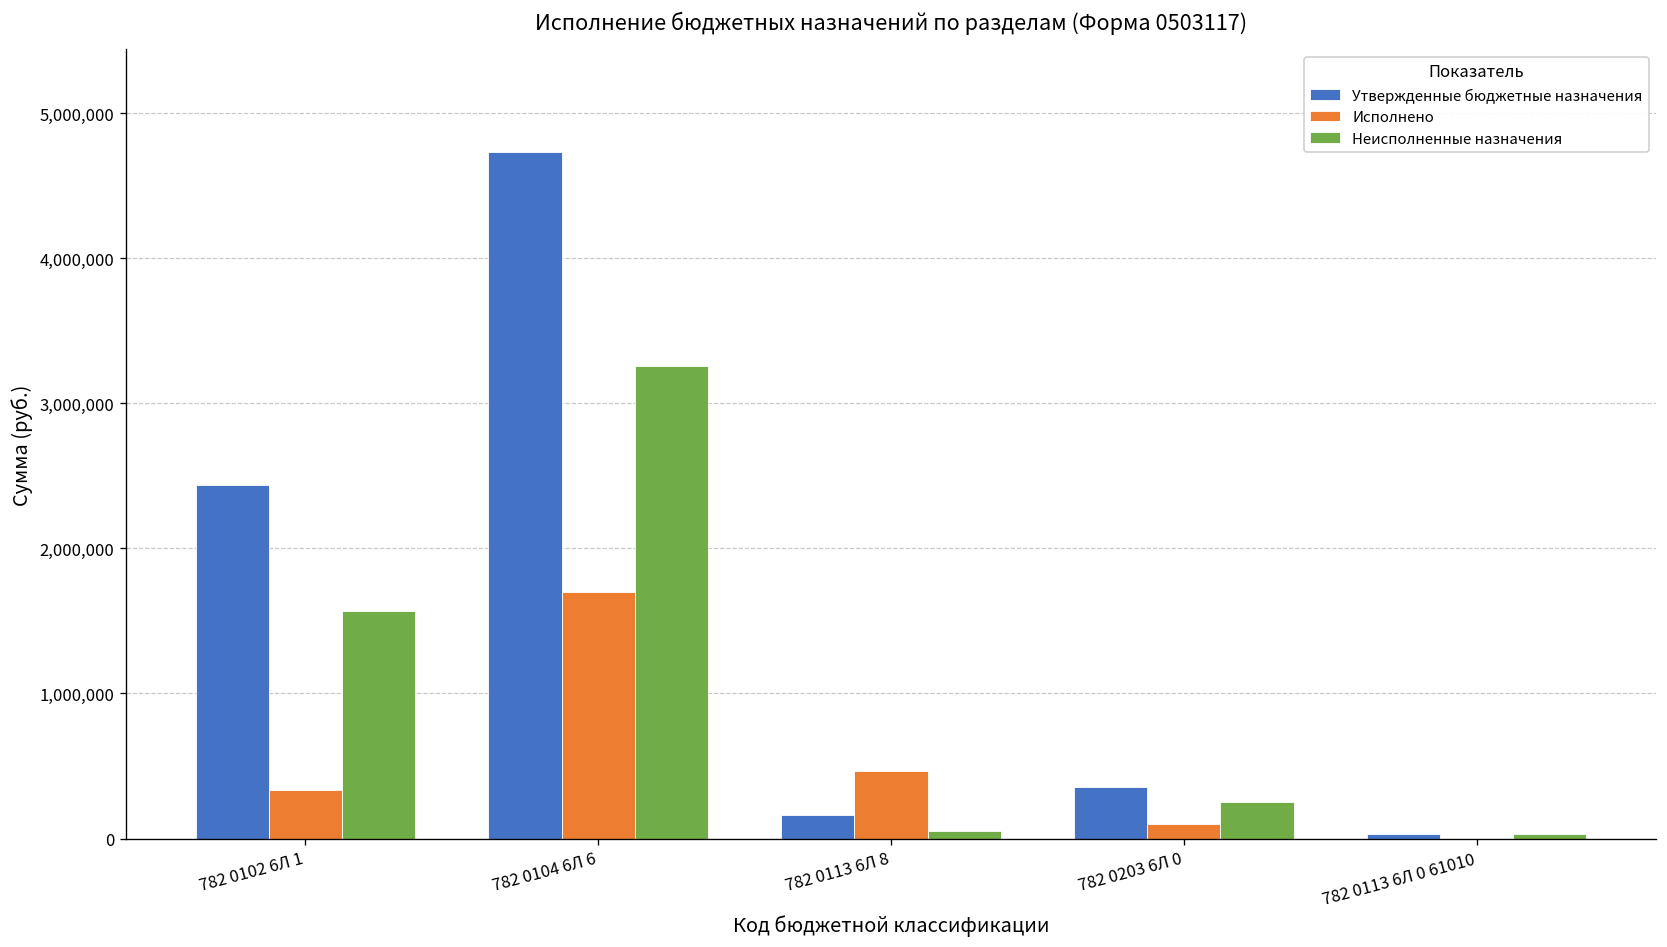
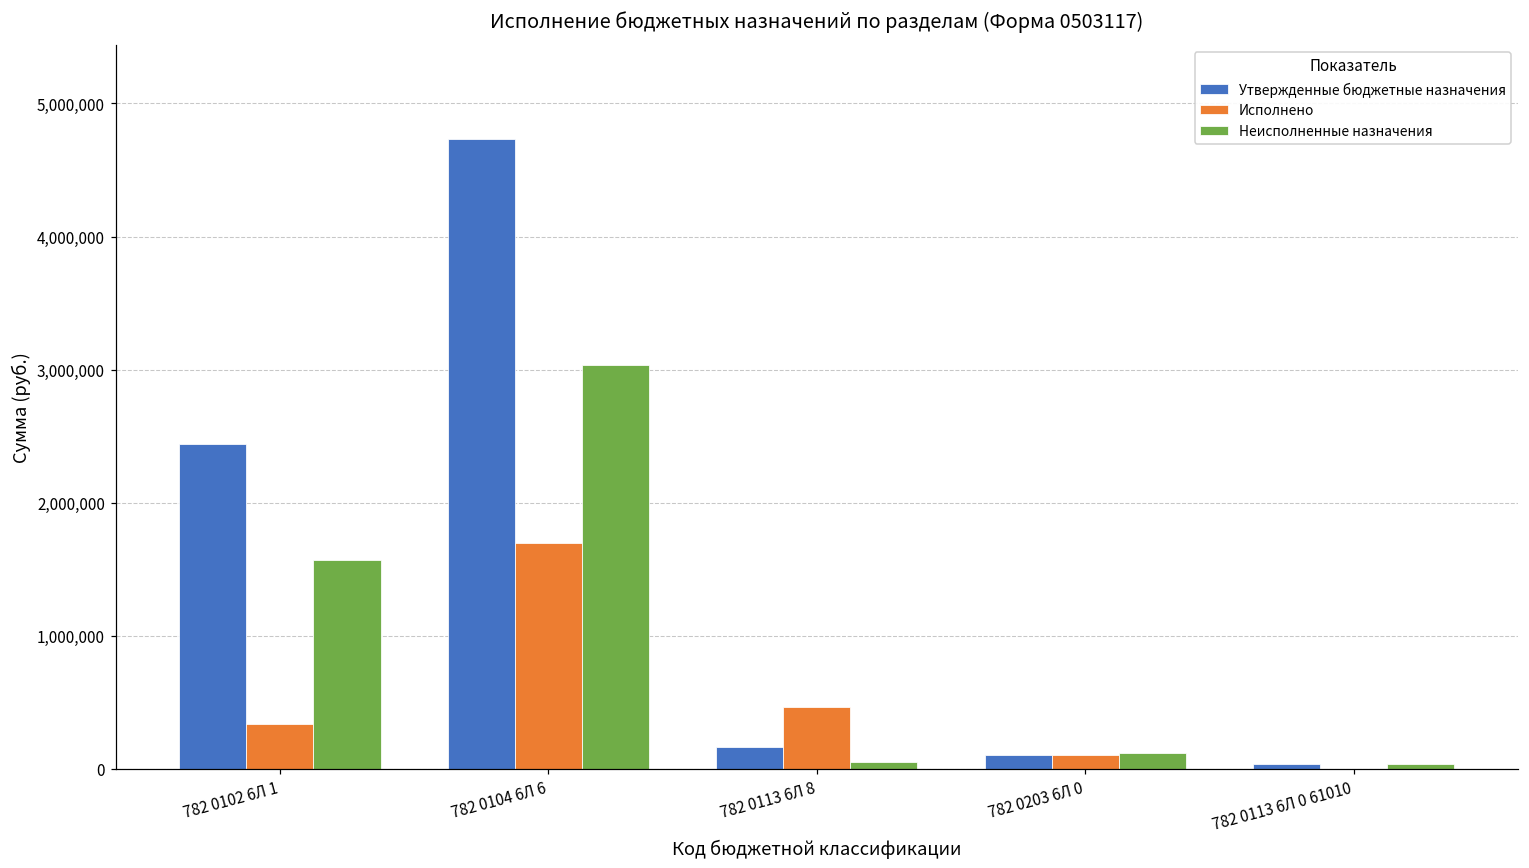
Неисполненные назначения, 782 0104 6Л 6: 3,260,000 -> 3,030,000
Утвержденные бюджетные назначения, 782 0203 6Л 0: 350,000 -> 100,000
Неисполненные назначения, 782 0203 6Л 0: 250,000 -> 120,000
